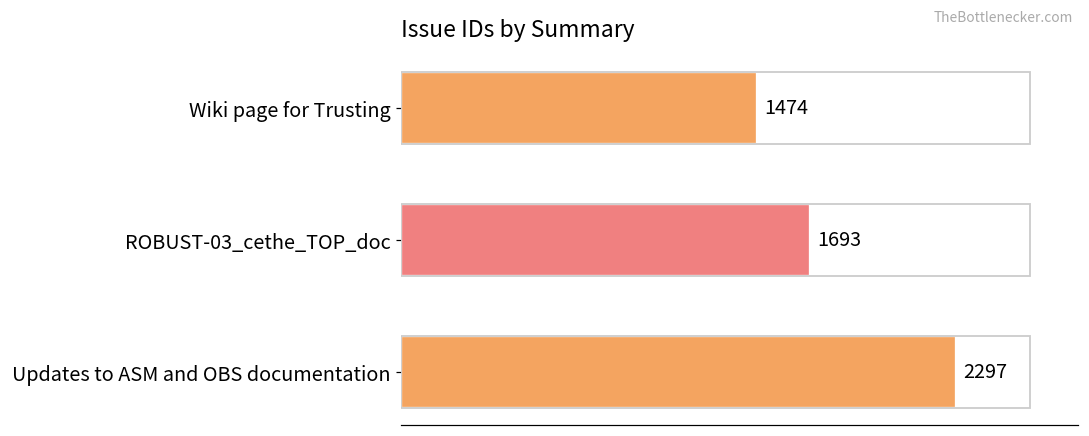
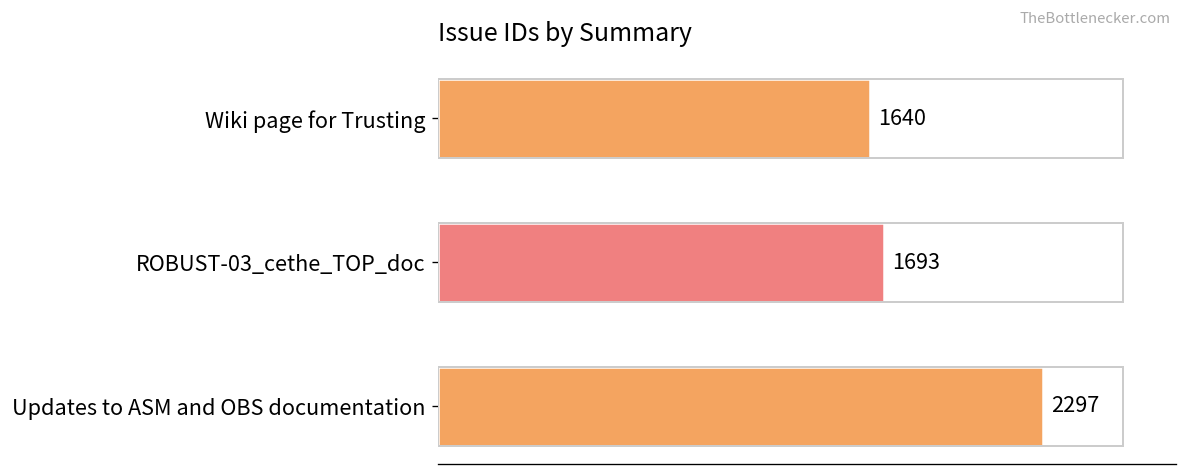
Wiki page for Trusting: 1474 -> 1640
